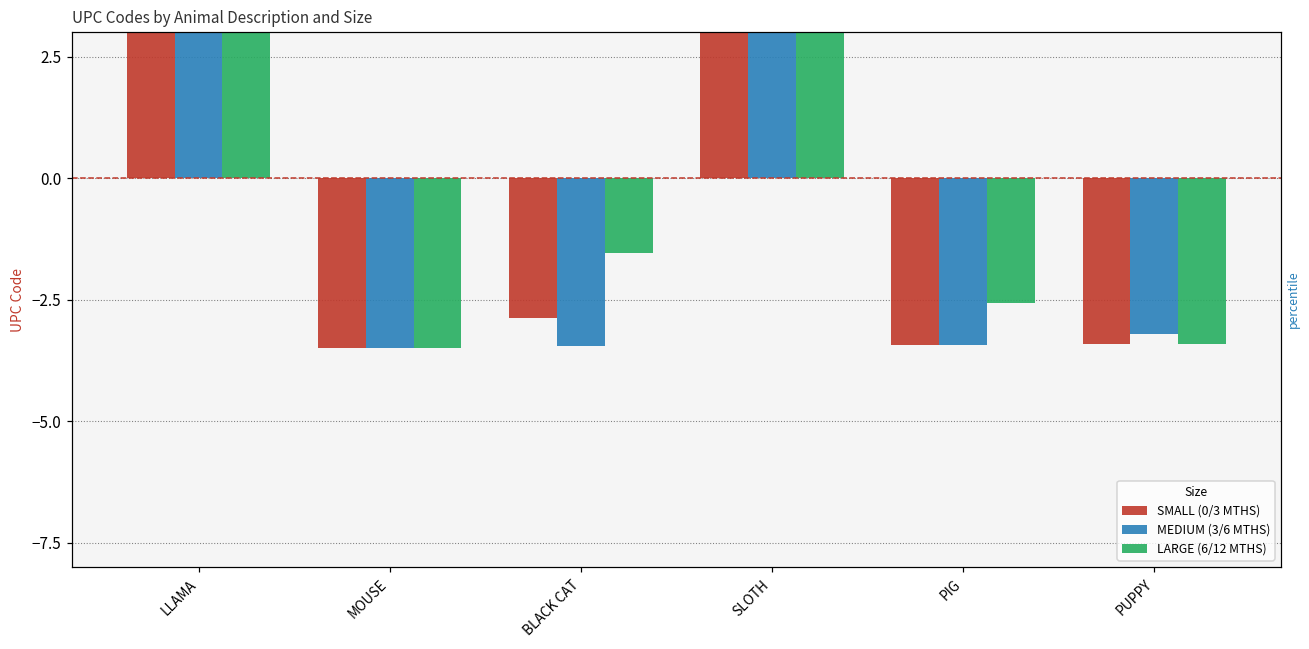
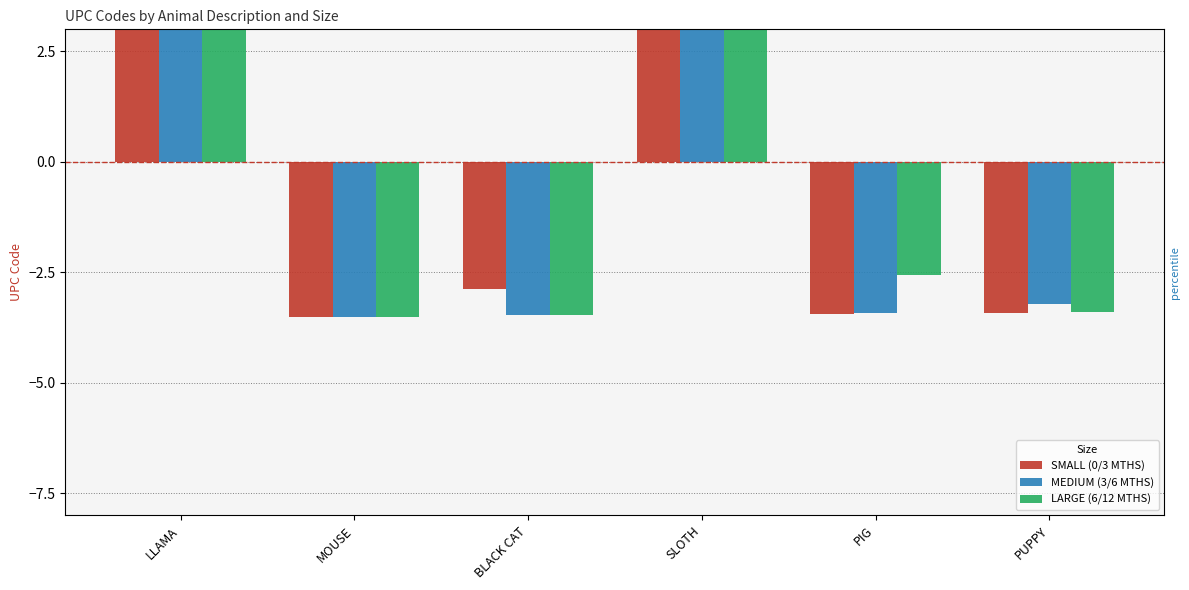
LARGE (6/12 MTHS), BLACK CAT: -1.5 -> -3.5
